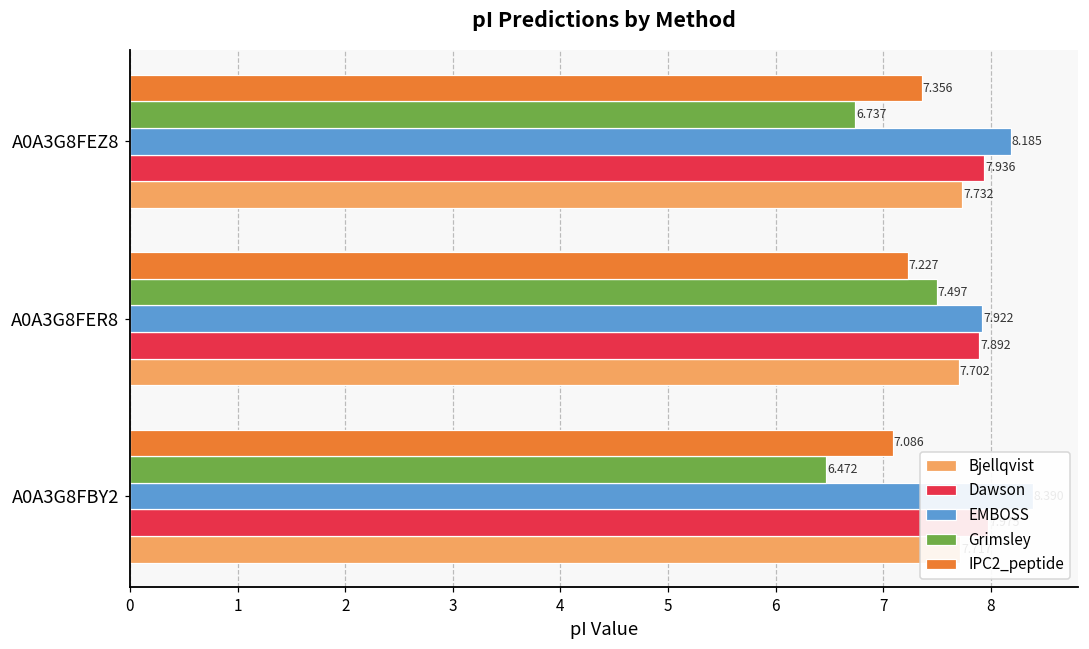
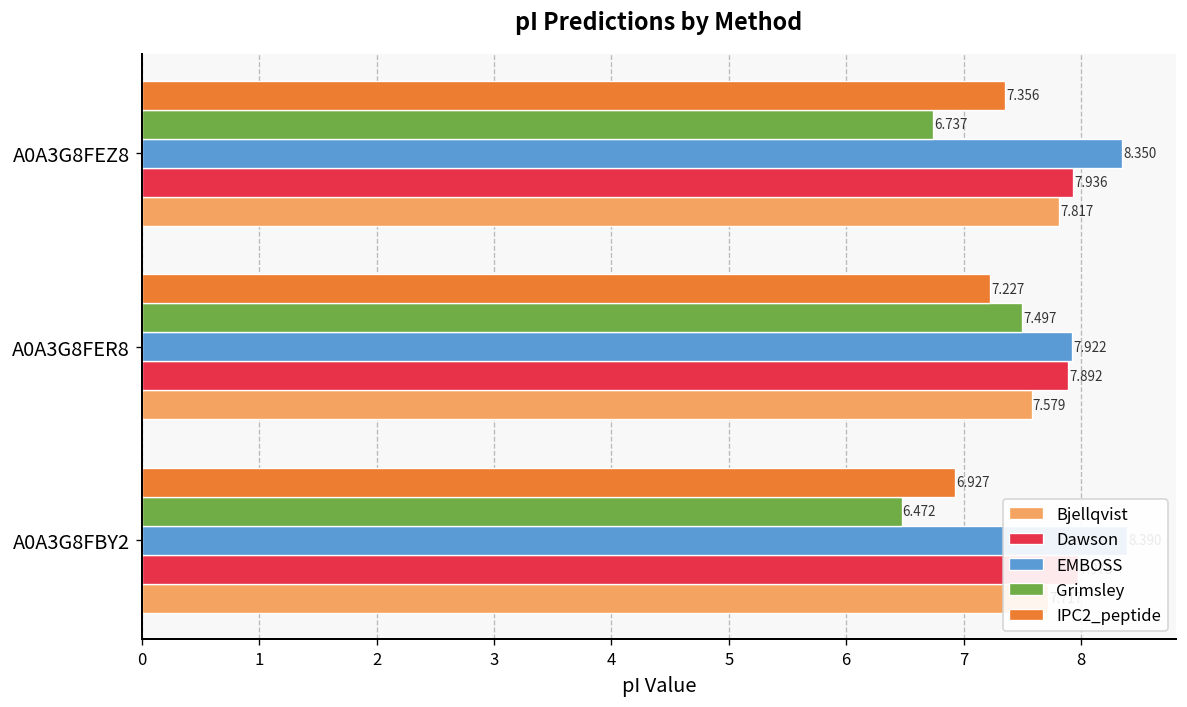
EMBOSS, A0A3G8FEZ8: 8.185 -> 8.350
Bjellqvist, A0A3G8FEZ8: 7.732 -> 7.817
Bjellqvist, A0A3G8FER8: 7.702 -> 7.579
IPC2_peptide, A0A3G8FBY2: 7.086 -> 6.927
